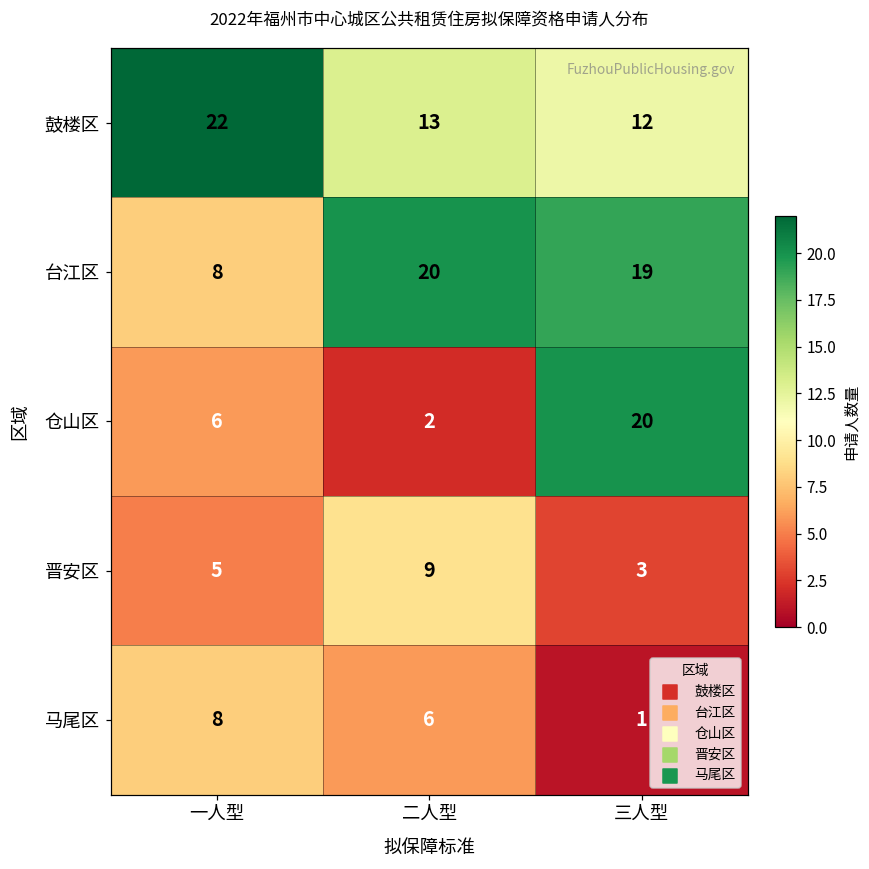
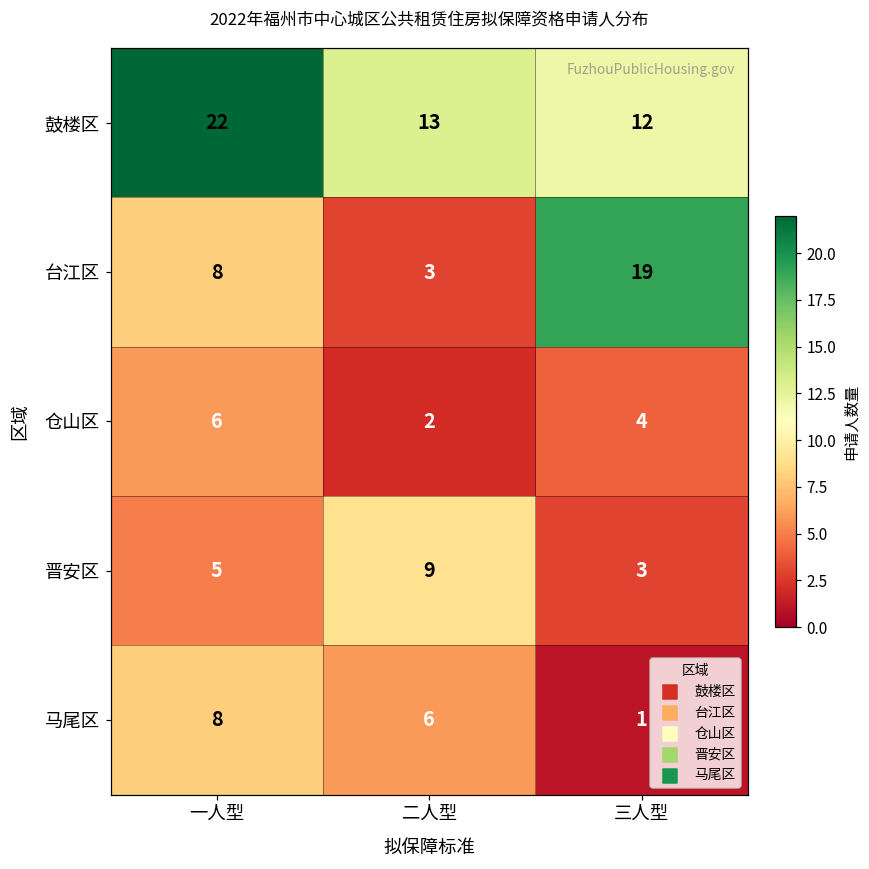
台江区, 二人型: 20 -> 3
仓山区, 三人型: 20 -> 4
